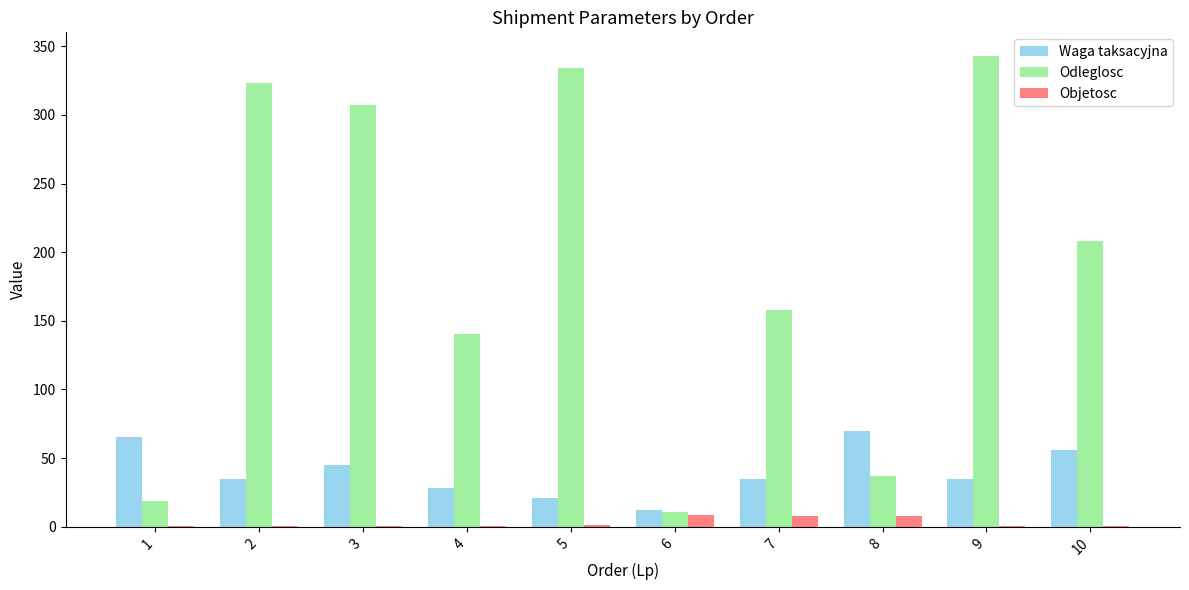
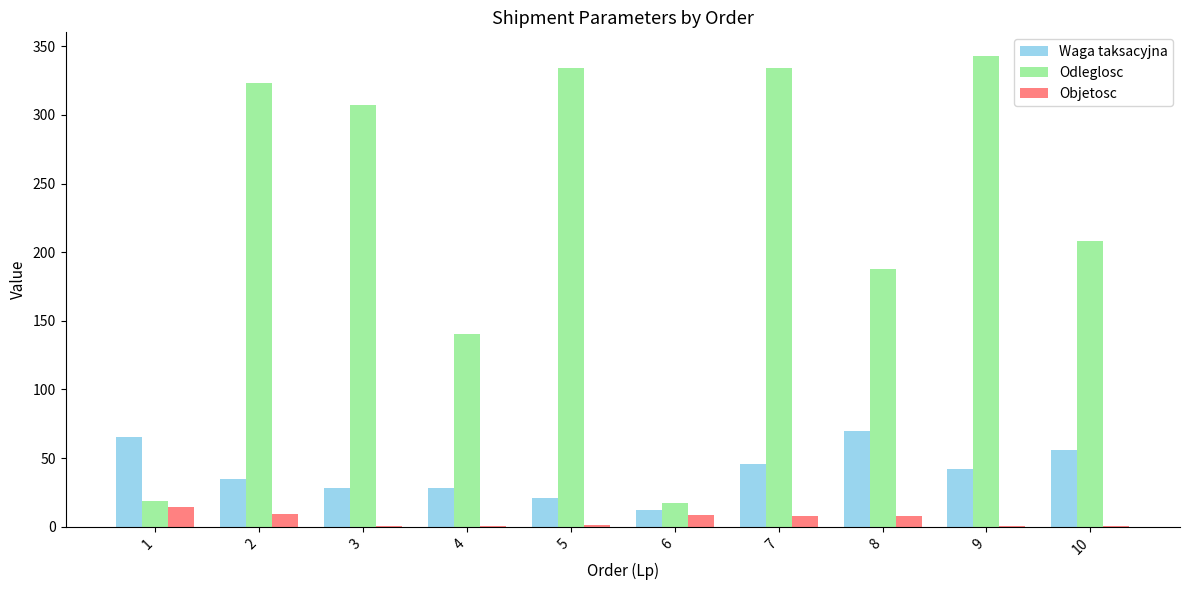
Objetosc, 1: 1 -> 14
Objetosc, 2: 0 -> 9
Waga taksacyjna, 3: 45 -> 28
Odleglosc, 6: 11 -> 17
Waga taksacyjna, 7: 35 -> 46
Odleglosc, 7: 158 -> 334
Odleglosc, 8: 37 -> 188
Waga taksacyjna, 9: 35 -> 42
